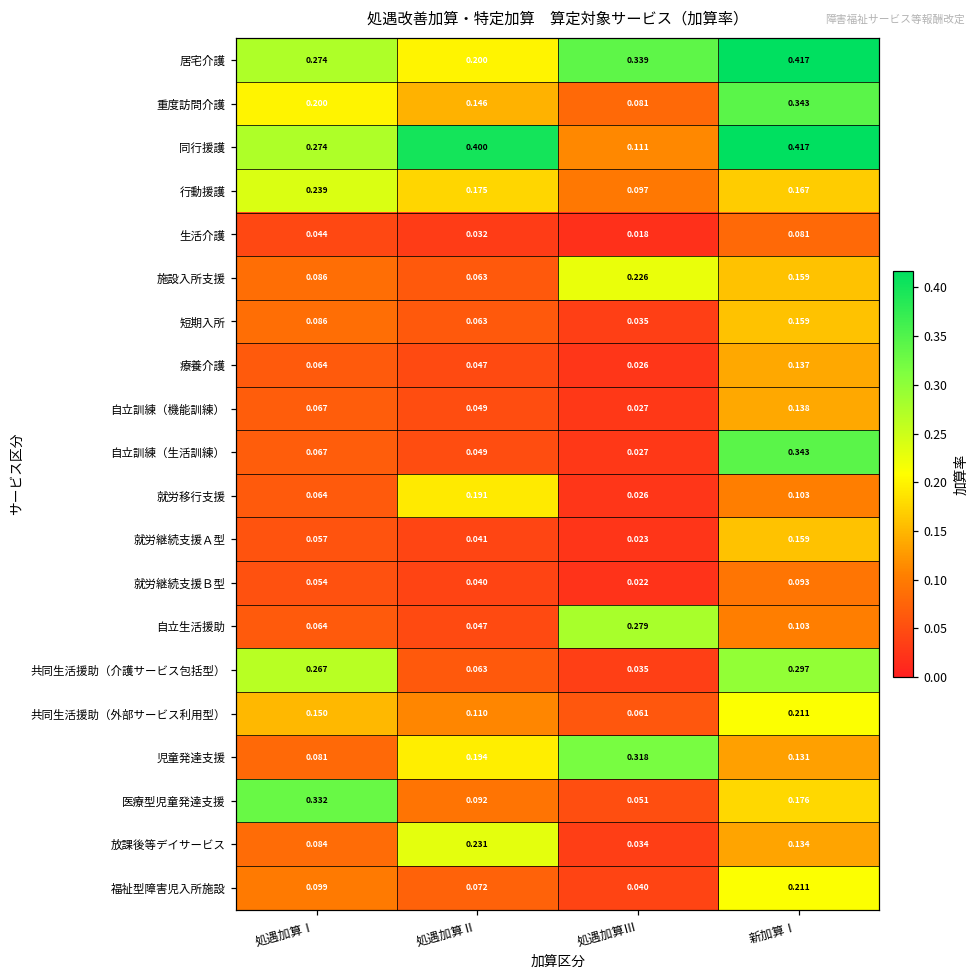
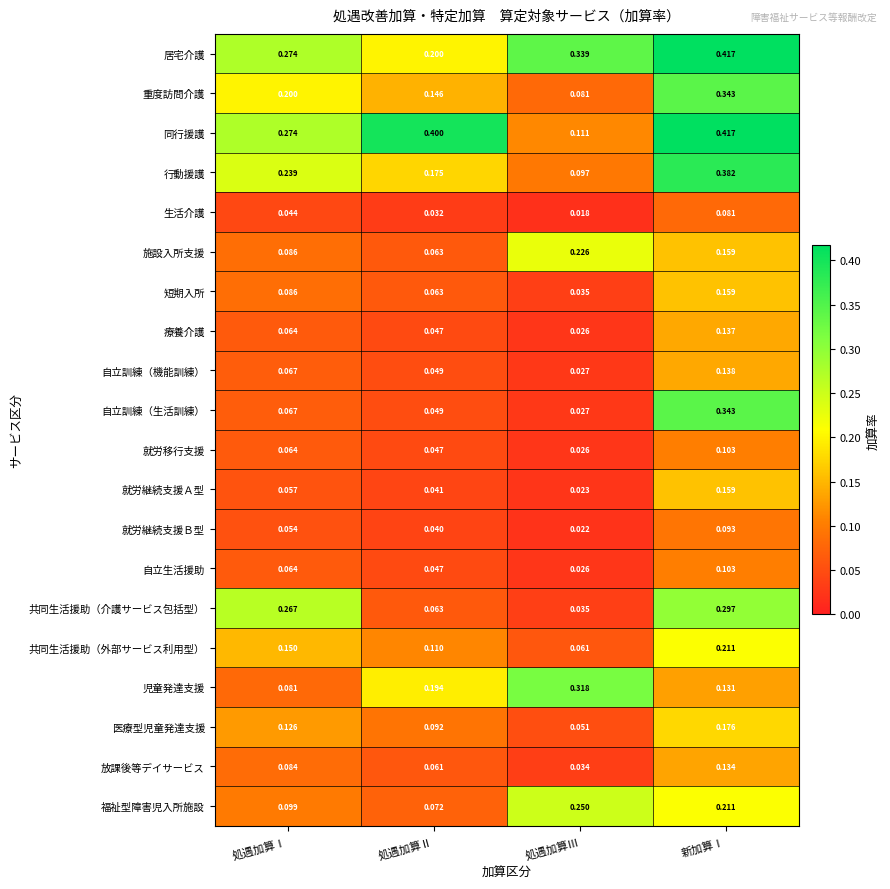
行動援護, 新加算Ⅰ: 0.167 -> 0.382
就労移行支援, 処遇加算Ⅱ: 0.191 -> 0.047
自立生活援助, 処遇加算Ⅲ: 0.279 -> 0.026
医療型児童発達支援, 処遇加算Ⅰ: 0.332 -> 0.126
放課後等デイサービス, 処遇加算Ⅱ: 0.231 -> 0.061
福祉型障害児入所施設, 処遇加算Ⅲ: 0.040 -> 0.250
